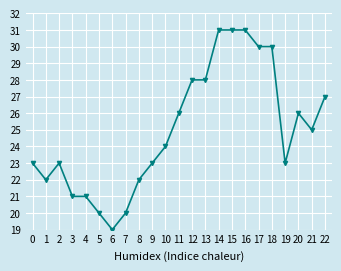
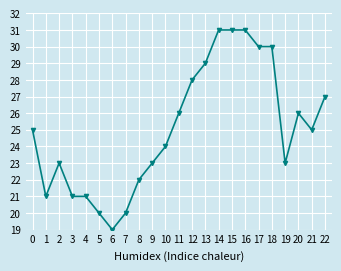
0: 23 -> 25
1: 22 -> 21
13: 28 -> 29
